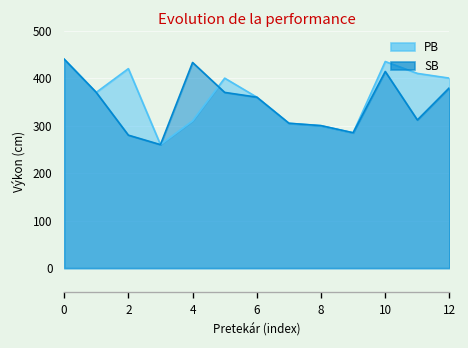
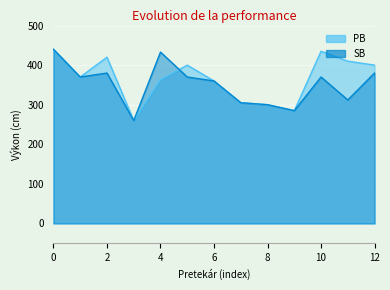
SB, 2: 280 -> 380
PB, 4: 310 -> 360
SB, 10: 410 -> 370
